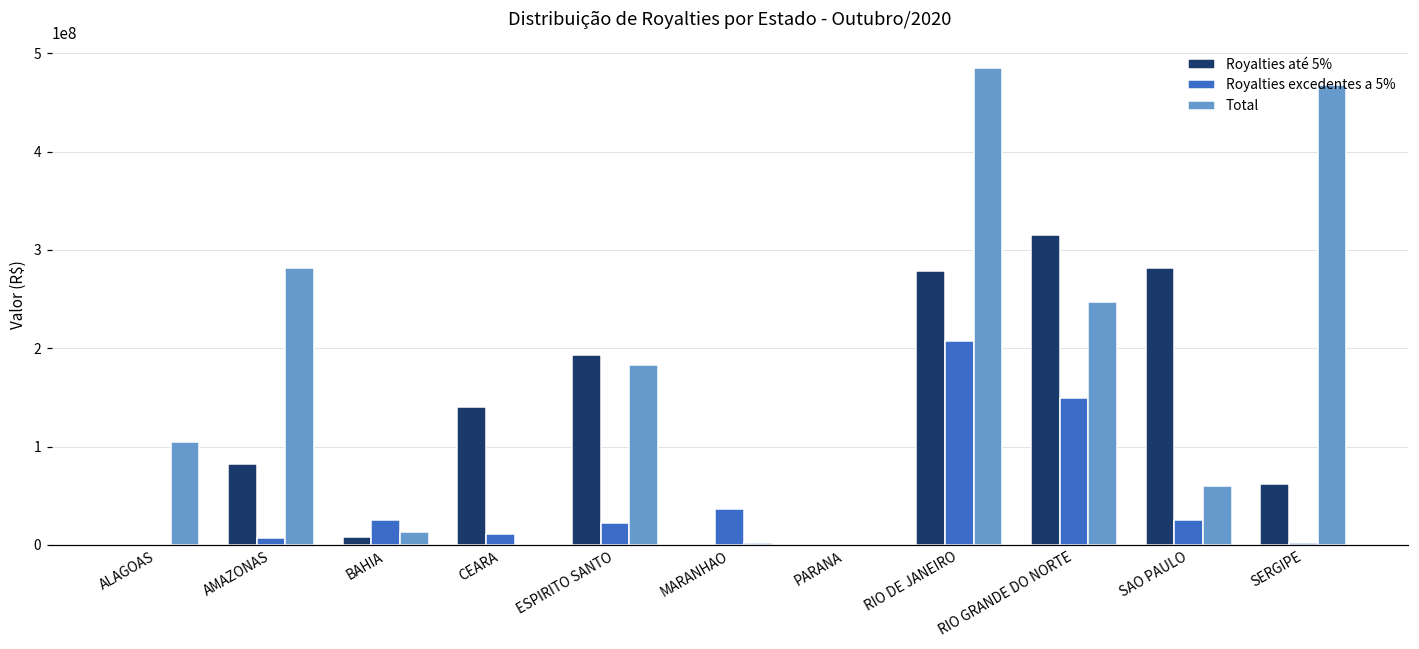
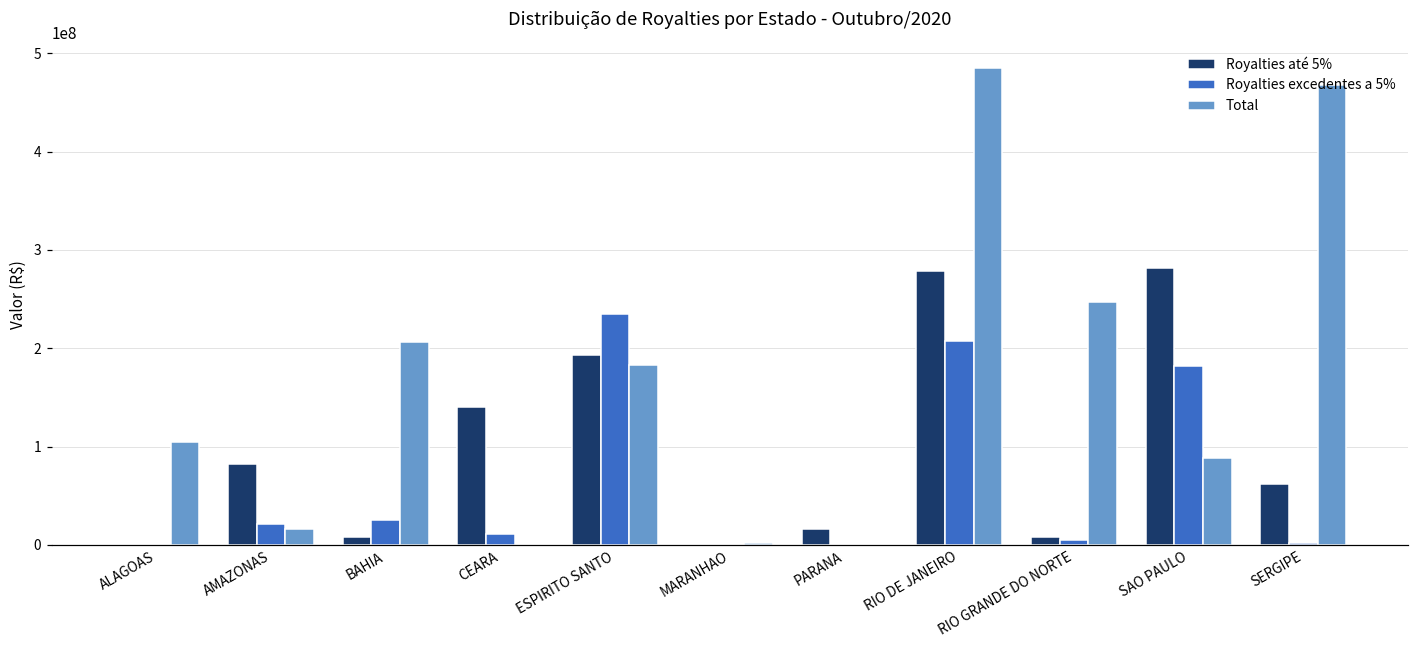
Royalties excedentes a 5%, AMAZONAS: 10000000 -> 20000000
Total, AMAZONAS: 280000000 -> 20000000
Total, BAHIA: 10000000 -> 210000000
Royalties excedentes a 5%, ESPIRITO SANTO: 20000000 -> 230000000
Royalties excedentes a 5%, MARANHAO: 40000000 -> 0
Royalties até 5%, PARANA: 0 -> 20000000
Royalties até 5%, RIO GRANDE DO NORTE: 320000000 -> 10000000
Royalties excedentes a 5%, RIO GRANDE DO NORTE: 150000000 -> 10000000
Royalties excedentes a 5%, SAO PAULO: 30000000 -> 180000000
Total, SAO PAULO: 60000000 -> 90000000
